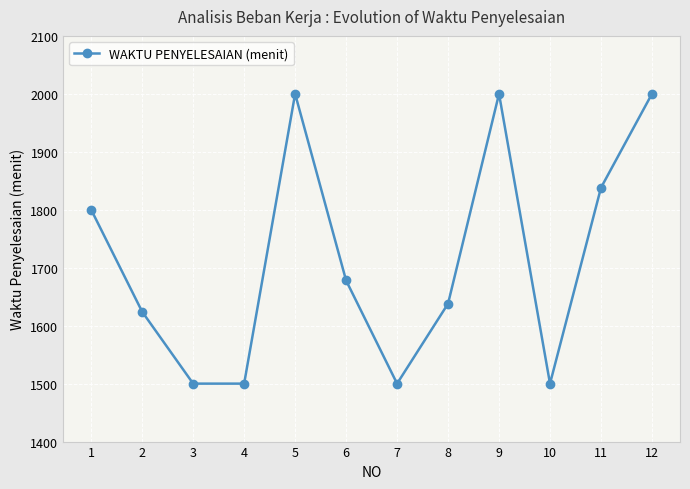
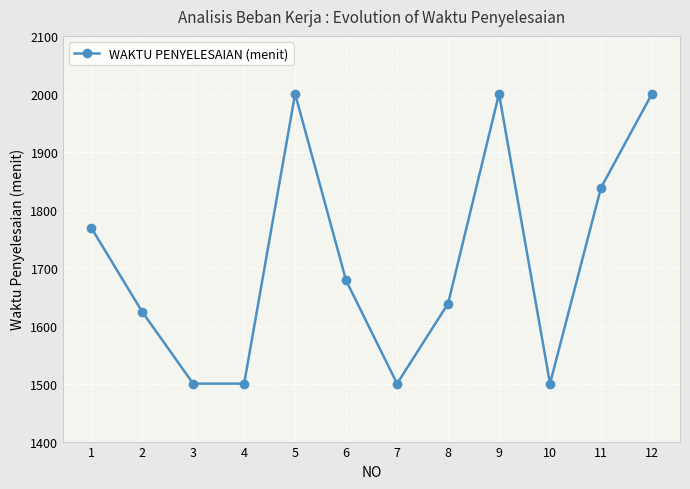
1: 1800 -> 1770
